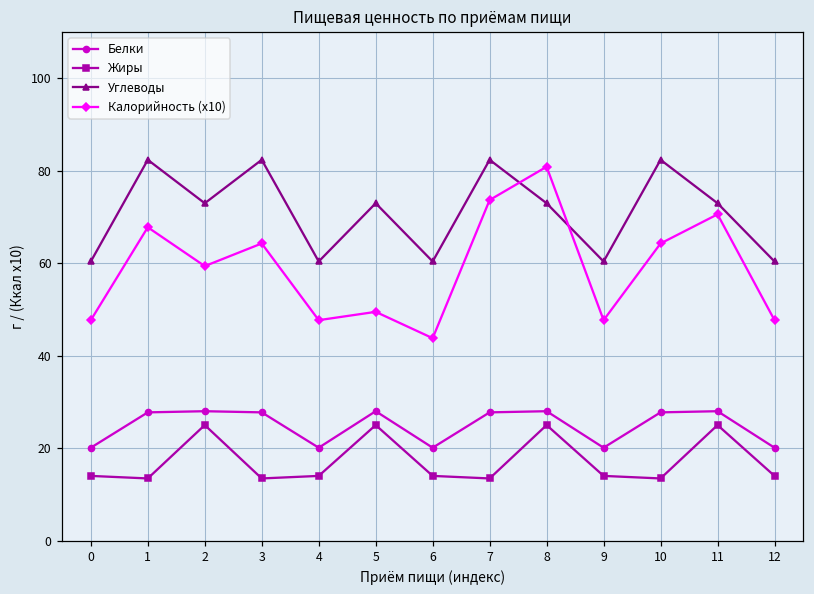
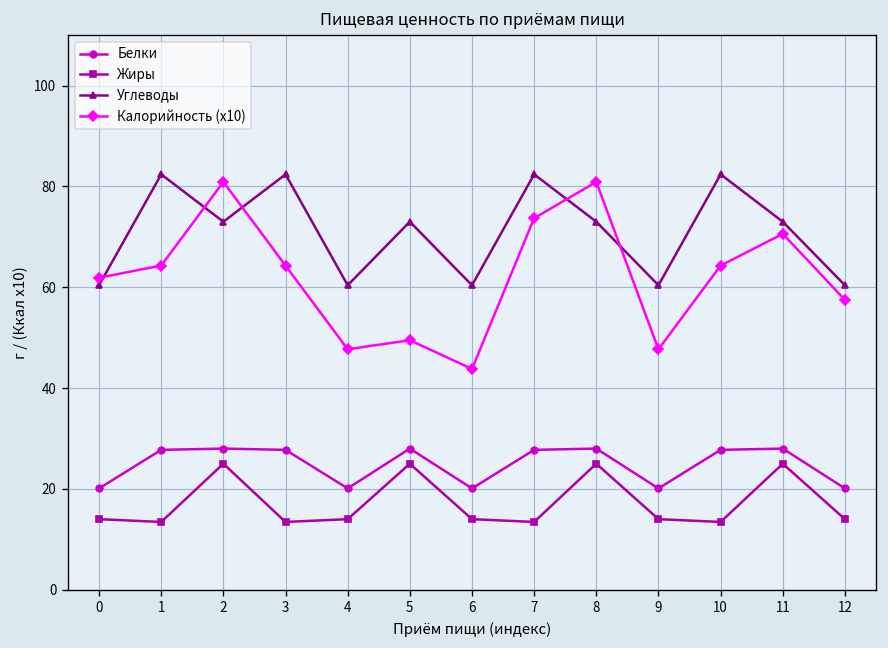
Калорийность (x10), 0: 48 -> 62
Калорийность (x10), 1: 68 -> 64
Калорийность (x10), 2: 59 -> 81
Калорийность (x10), 12: 48 -> 58
